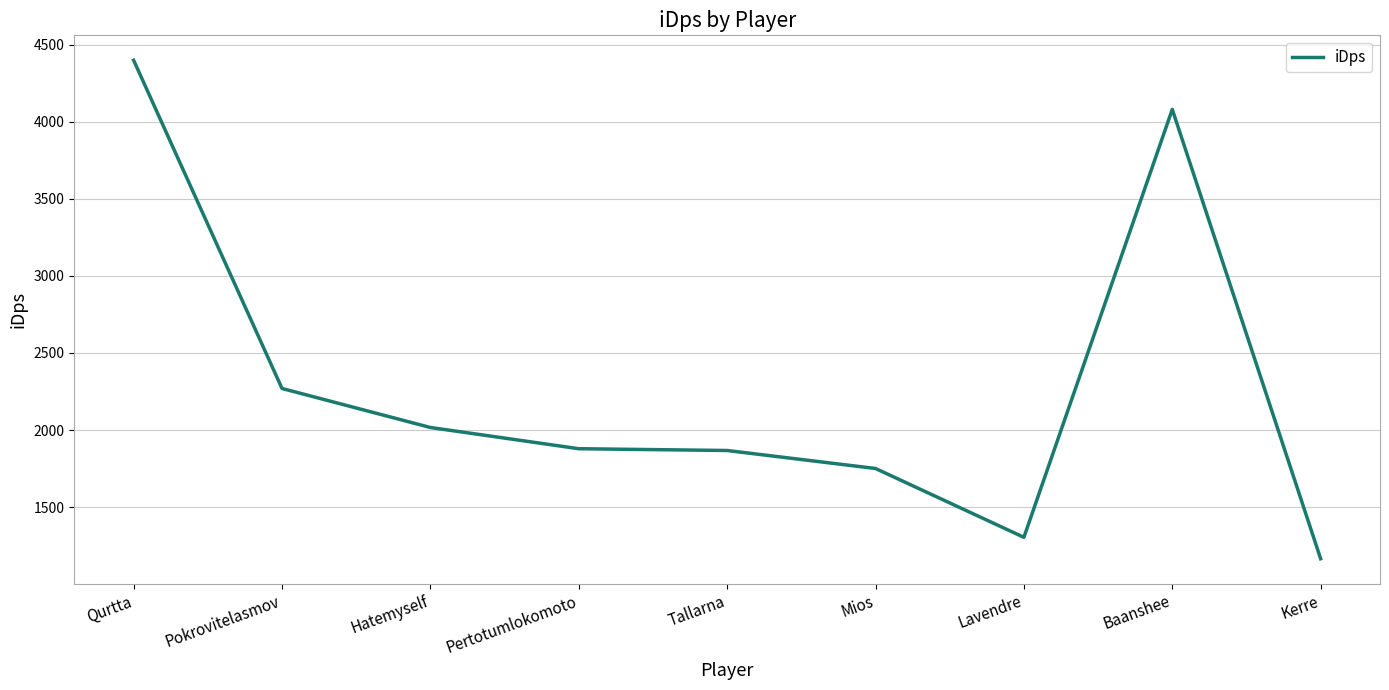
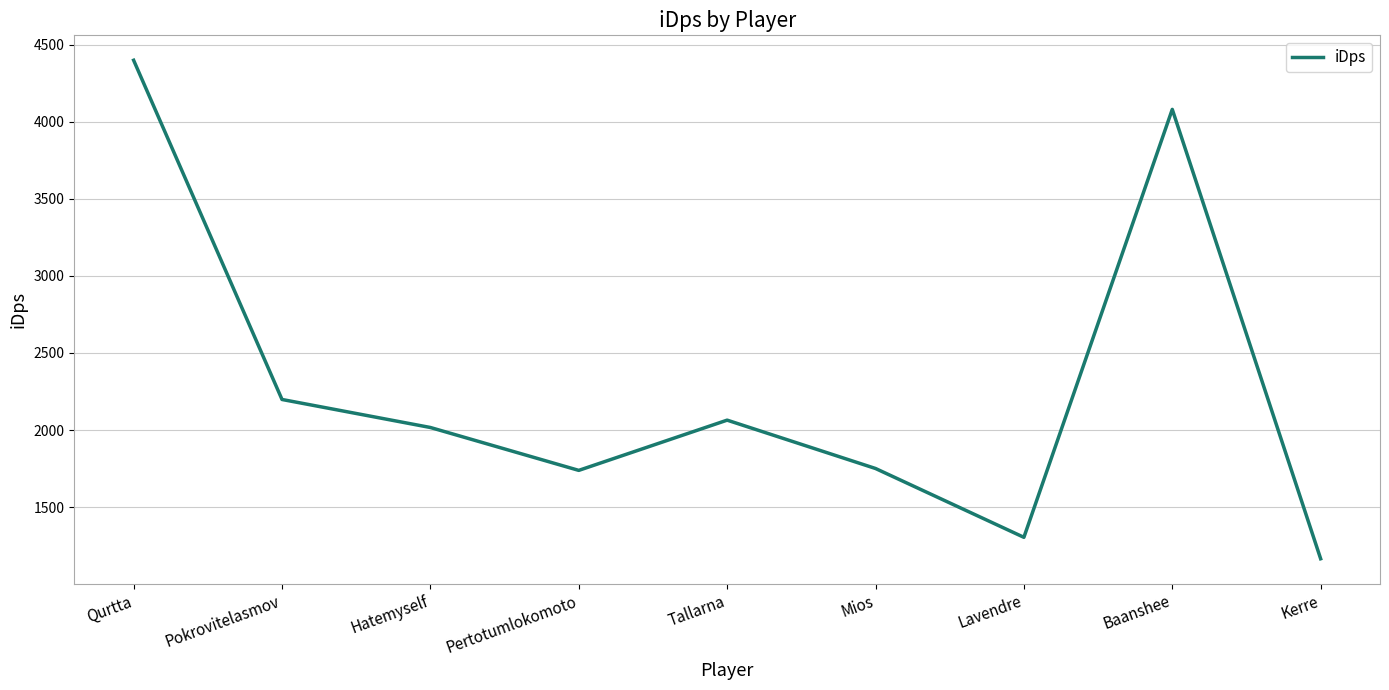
Pokrovitelasmov: 2270 -> 2200
Pertotumlokomoto: 1880 -> 1740
Tallarna: 1870 -> 2060
